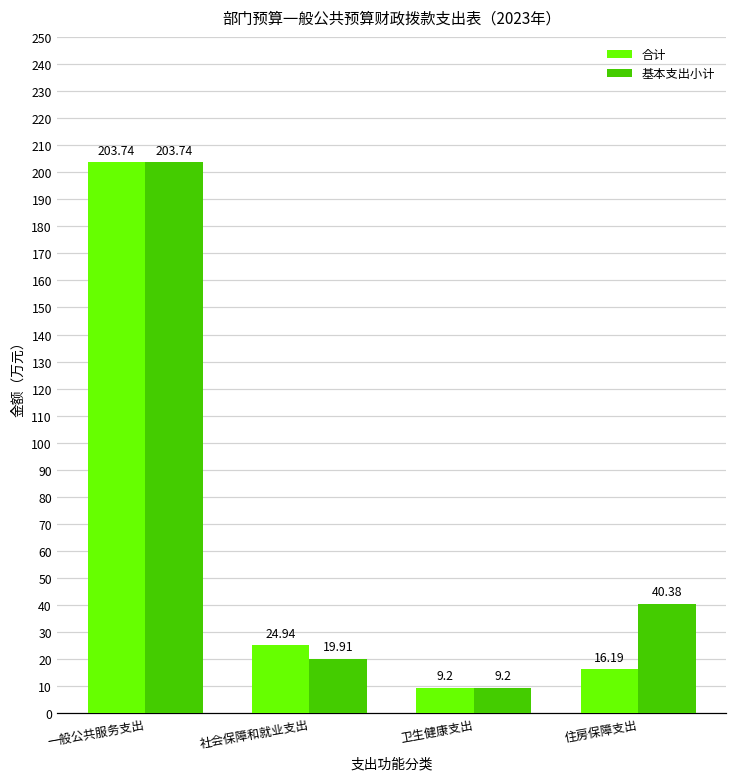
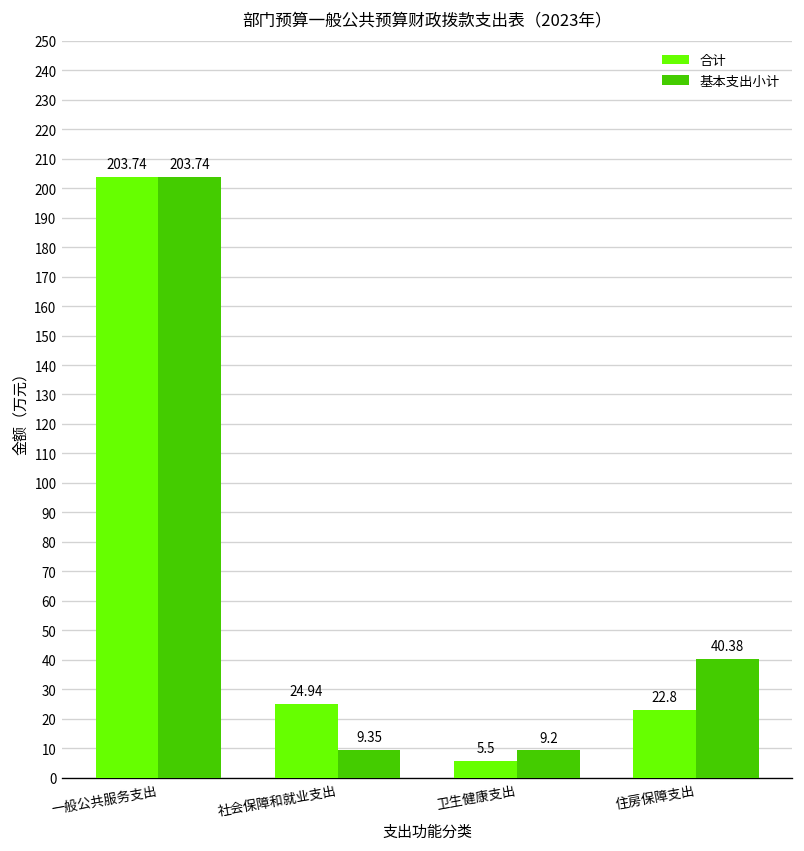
基本支出小计, 社会保障和就业支出: 19.91 -> 9.35
合计, 卫生健康支出: 9.2 -> 5.5
合计, 住房保障支出: 16.19 -> 22.8
